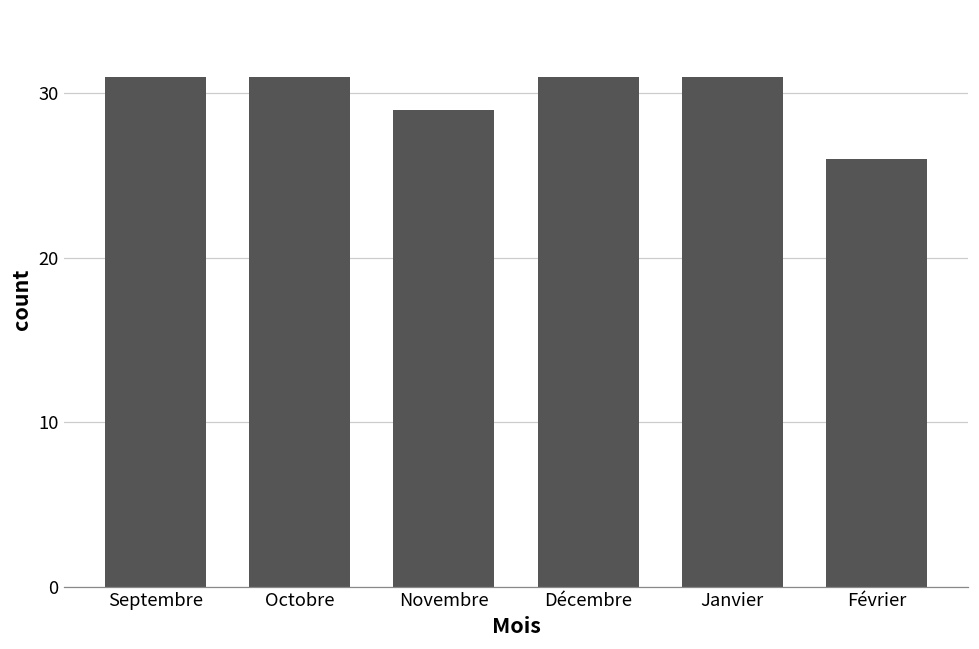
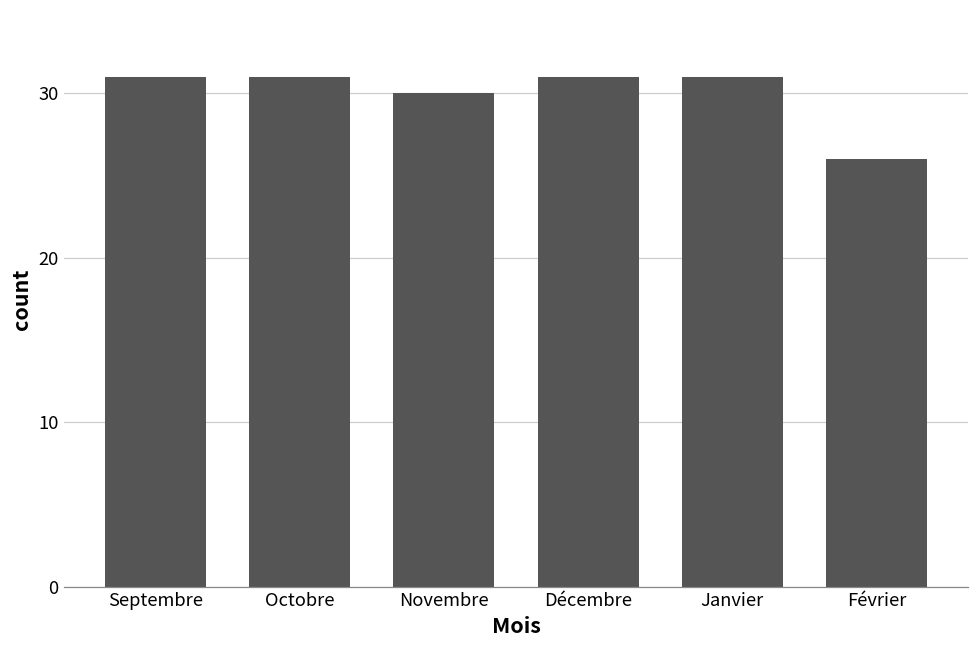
Novembre: 29 -> 30
